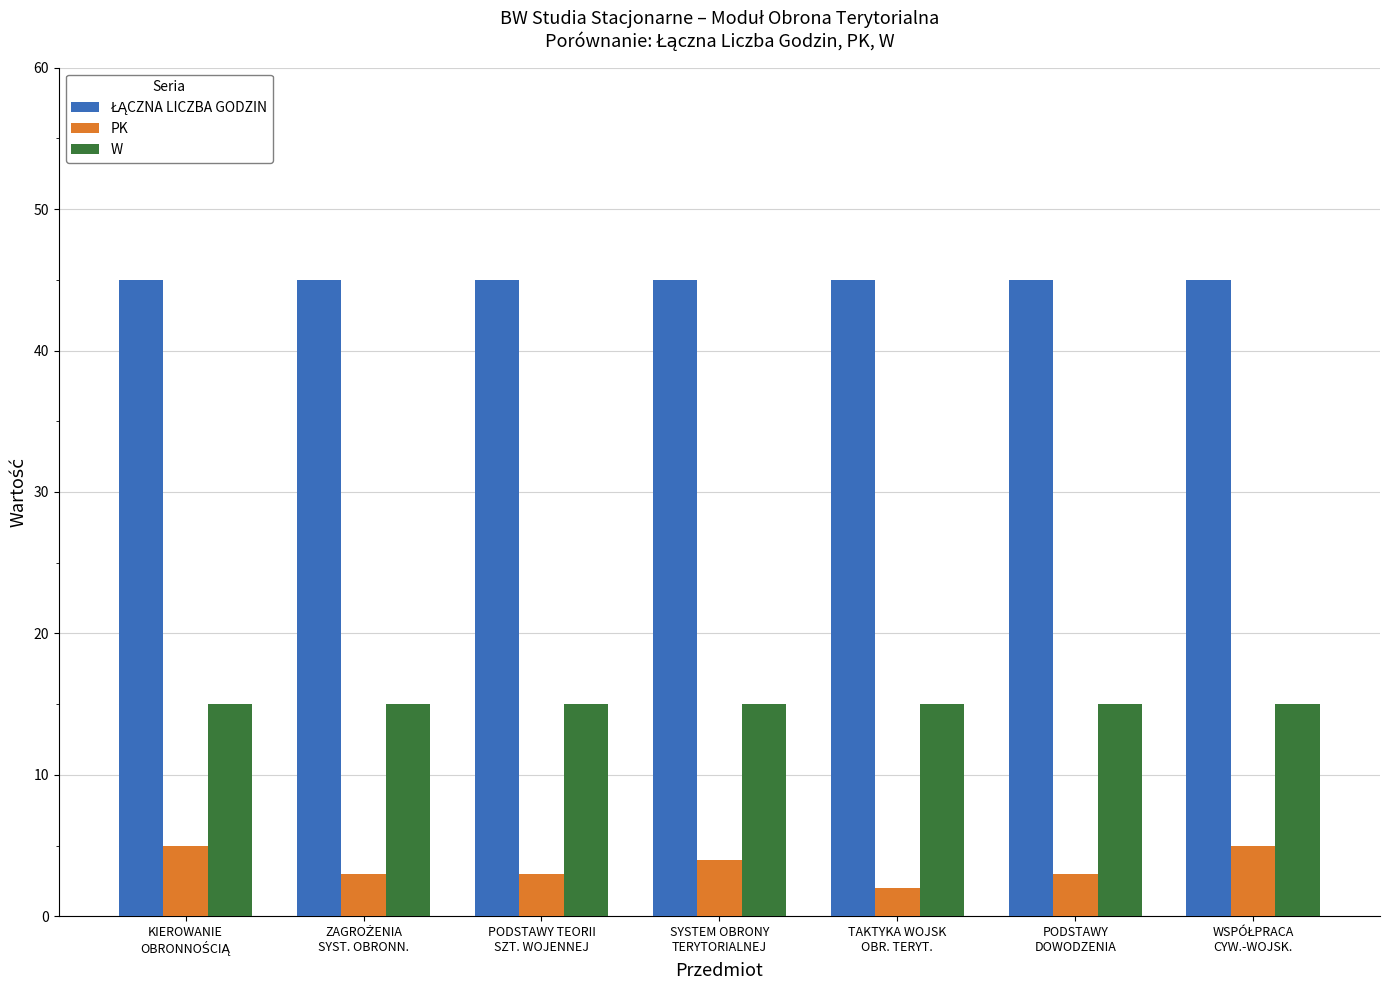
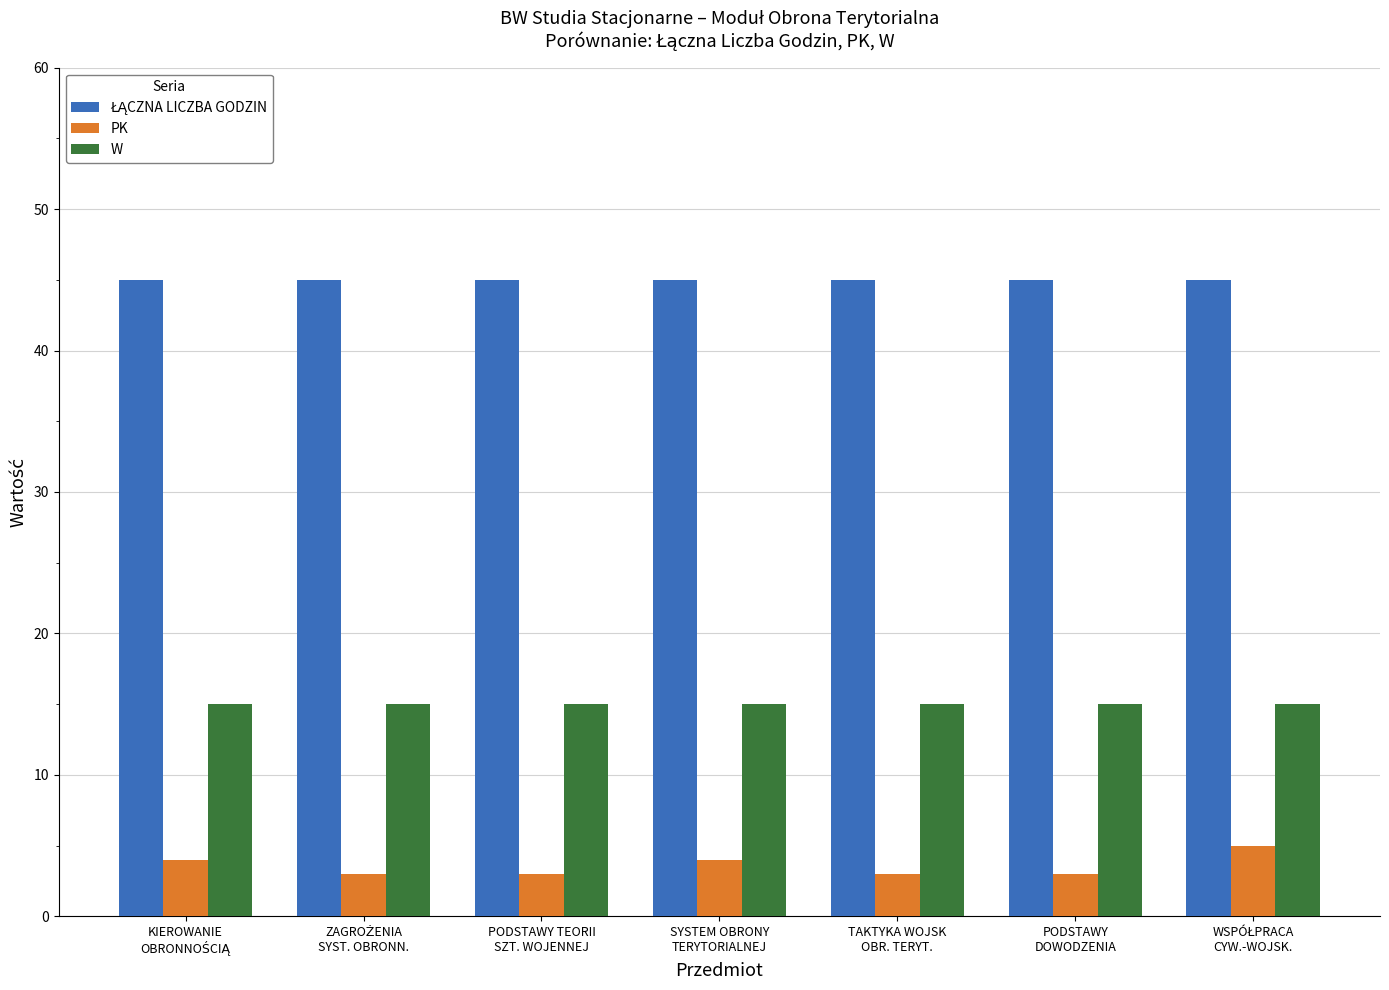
PK, KIEROWANIE OBRONNOŚCIĄ: 5 -> 4
PK, TAKTYKA WOJSK OBR. TERYT.: 2 -> 3
